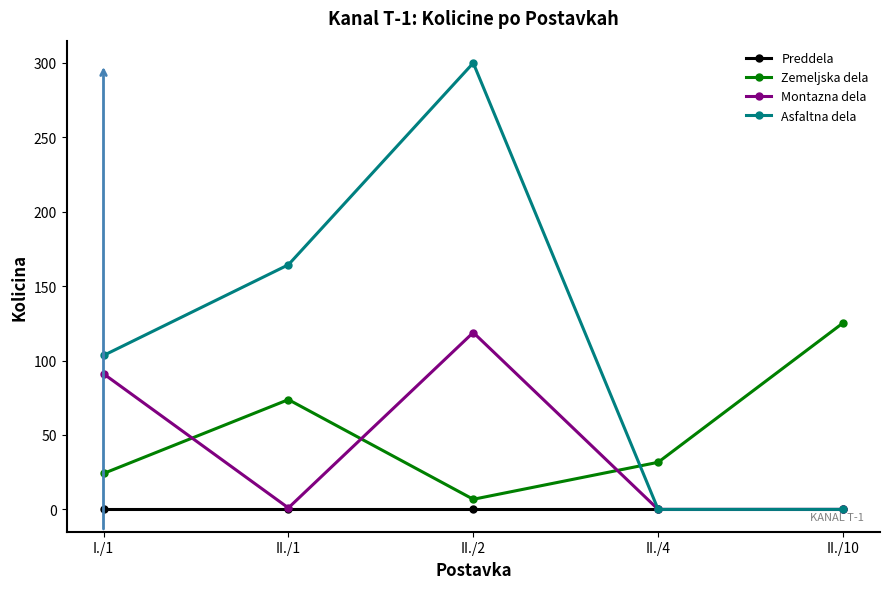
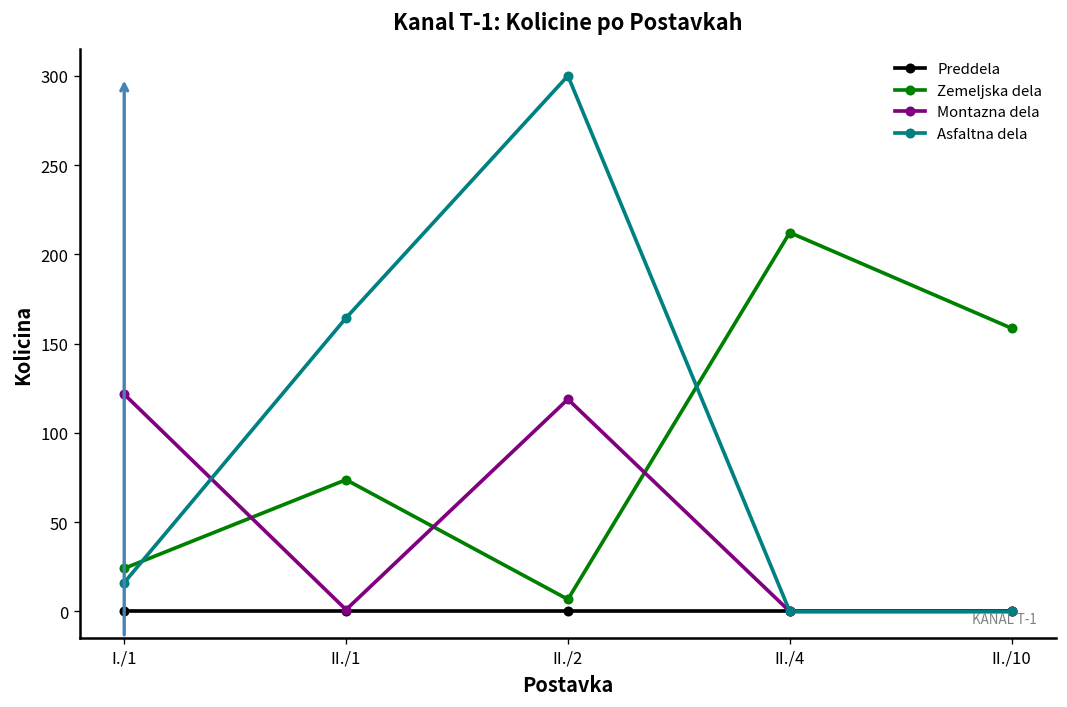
Montazna dela, I./1: 91 -> 122
Asfaltna dela, I./1: 103 -> 16
Zemeljska dela, II./4: 32 -> 212
Zemeljska dela, II./10: 125 -> 159
